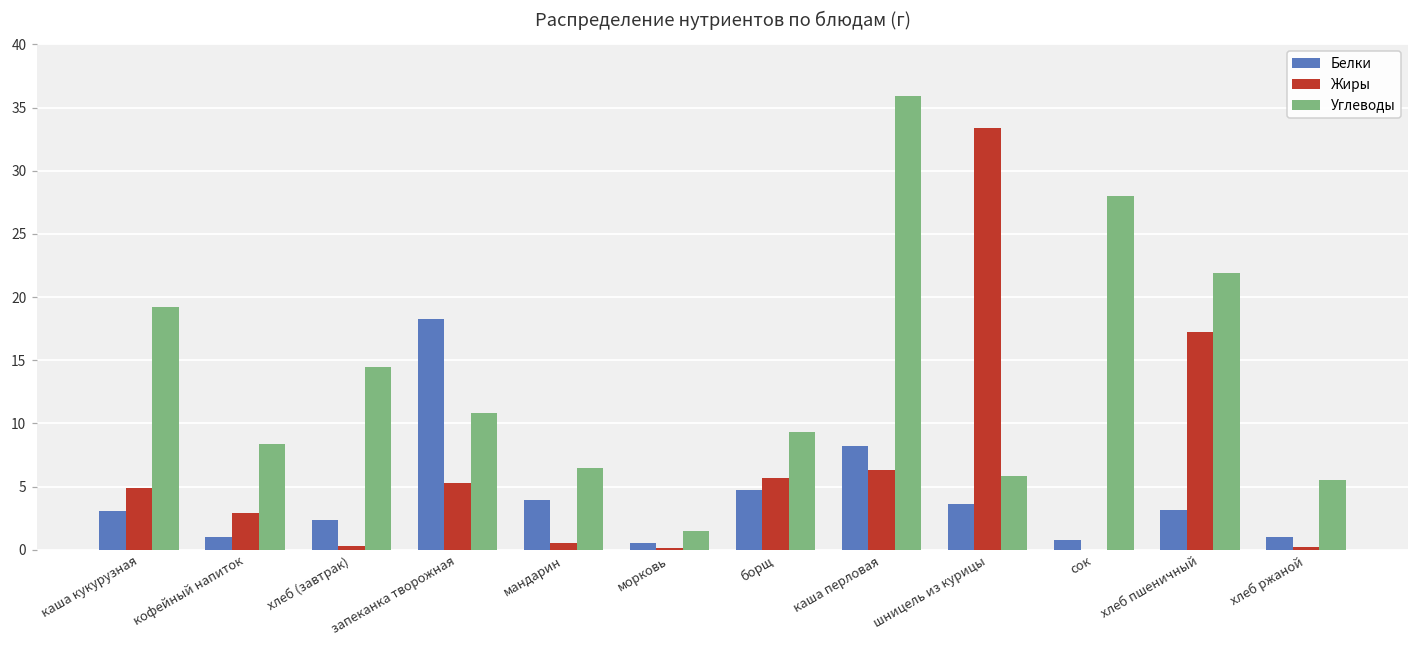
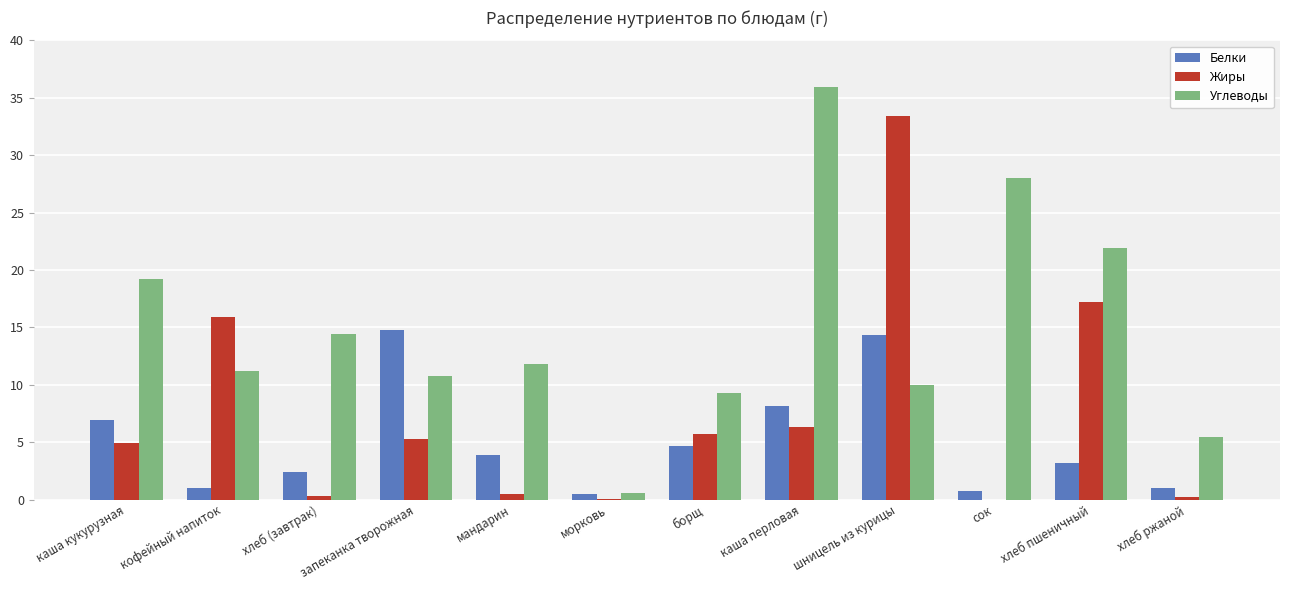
Белки, каша кукурузная: 3.1 -> 6.9
Жиры, кофейный напиток: 2.9 -> 15.9
Углеводы, кофейный напиток: 8.4 -> 11.2
Белки, запеканка творожная: 18.3 -> 14.8
Углеводы, мандарин: 6.5 -> 11.8
Углеводы, морковь: 1.5 -> 0.6
Белки, шницель из курицы: 3.6 -> 14.3
Углеводы, шницель из курицы: 5.8 -> 10.0
